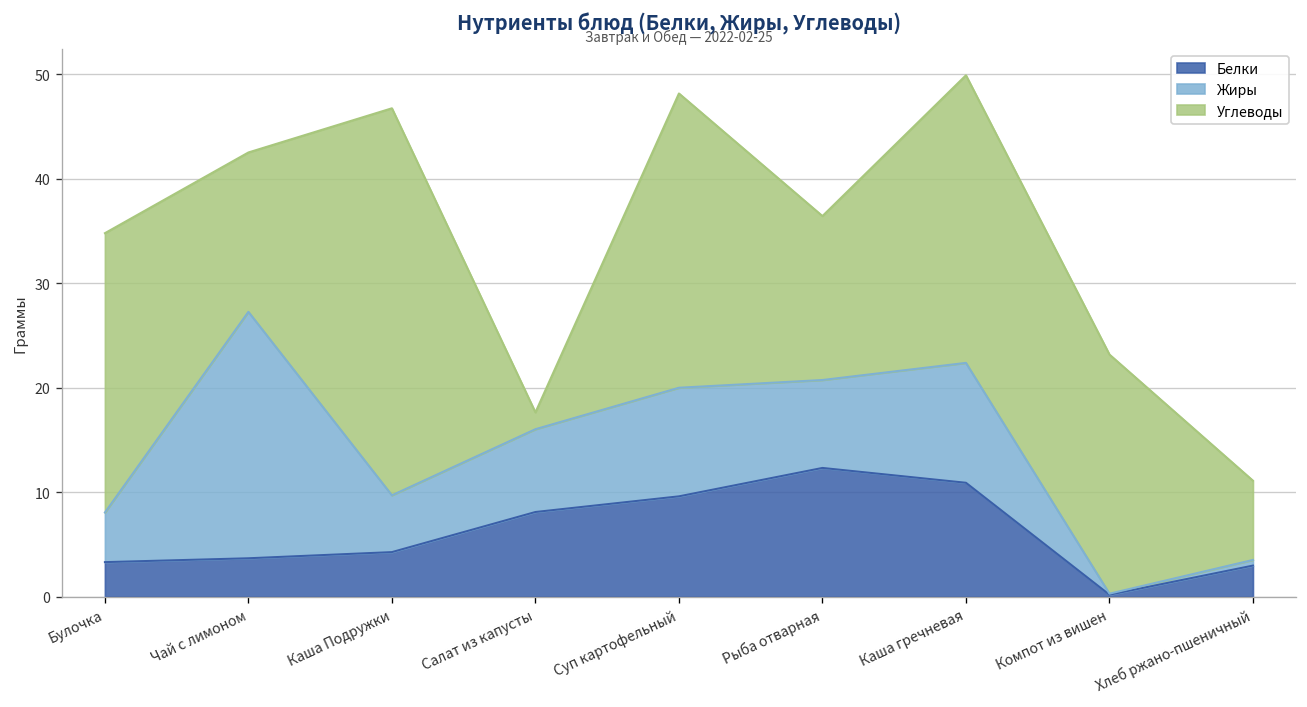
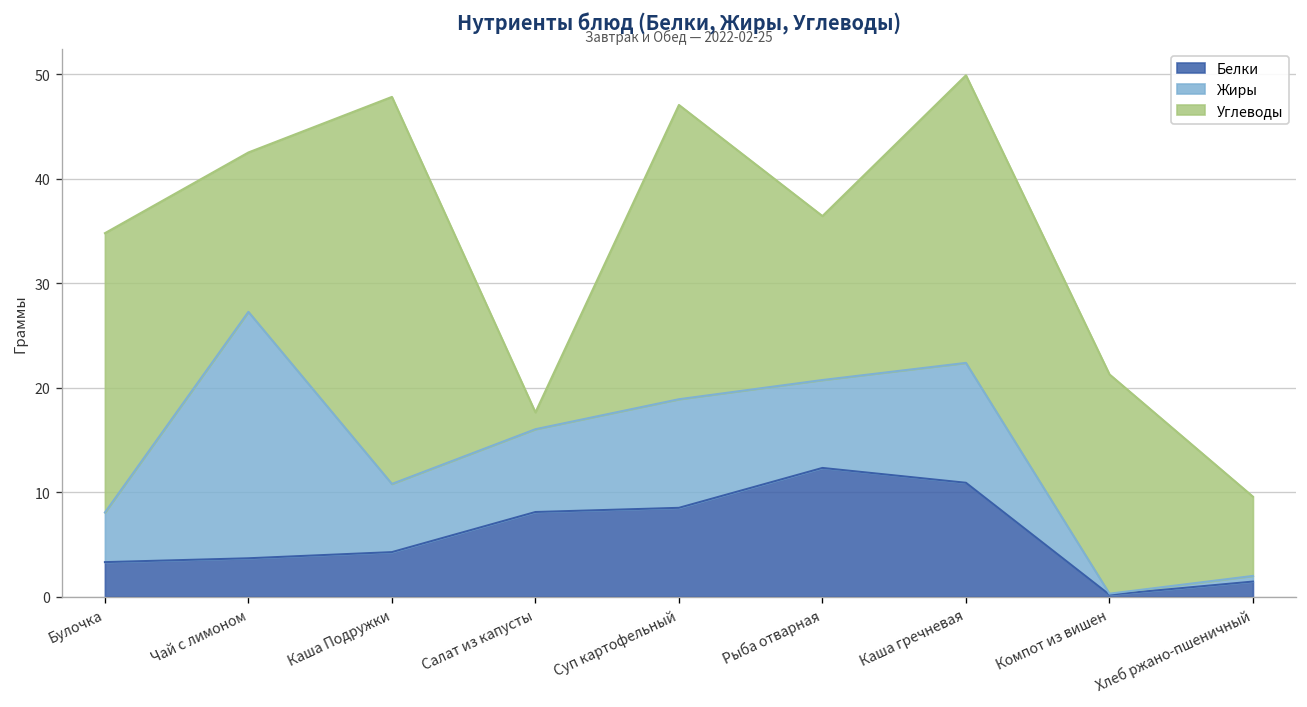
Жиры, Каша Подружки: 5 -> 7
Белки, Суп картофельный: 10 -> 9
Углеводы, Компот из вишен: 23 -> 21
Белки, Хлеб ржано-пшеничный: 3 -> 1
